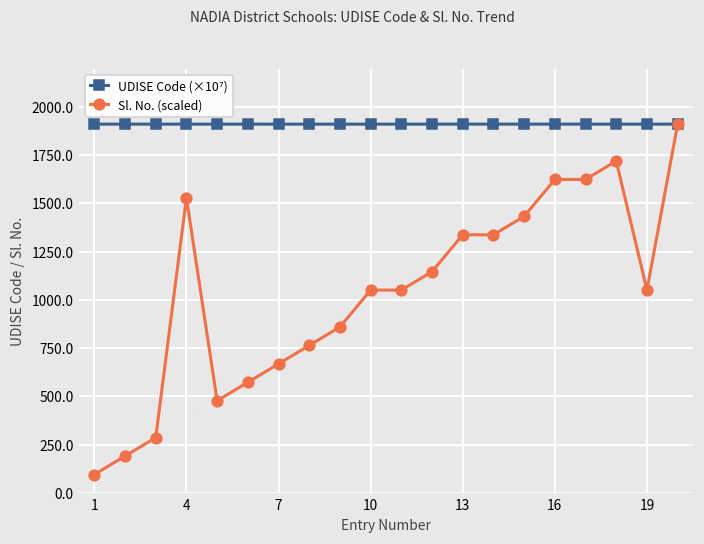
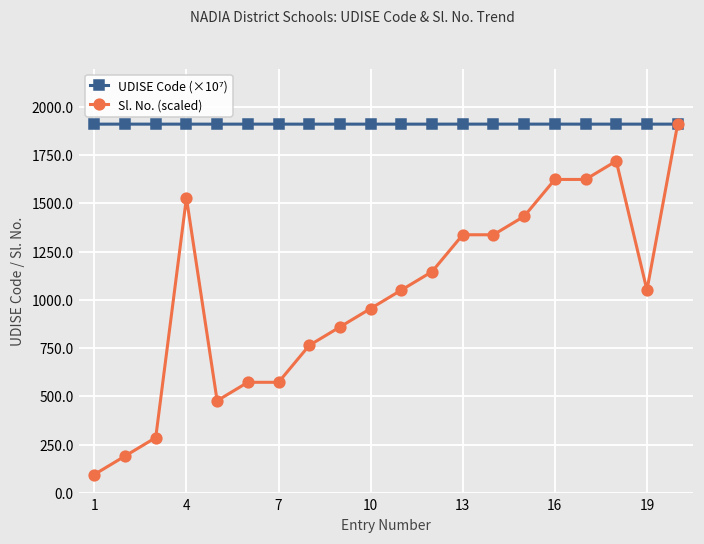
Sl. No. (scaled), 7: 670 -> 570
Sl. No. (scaled), 10: 1050 -> 960
